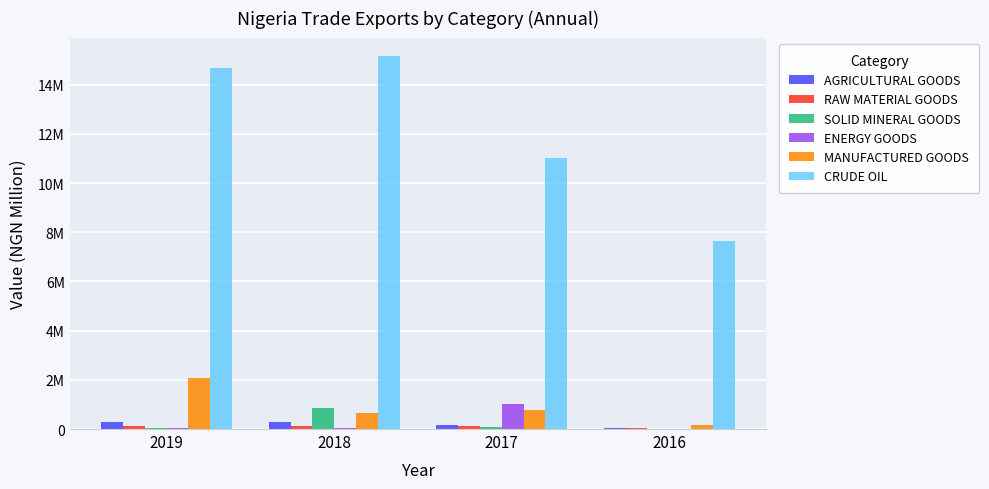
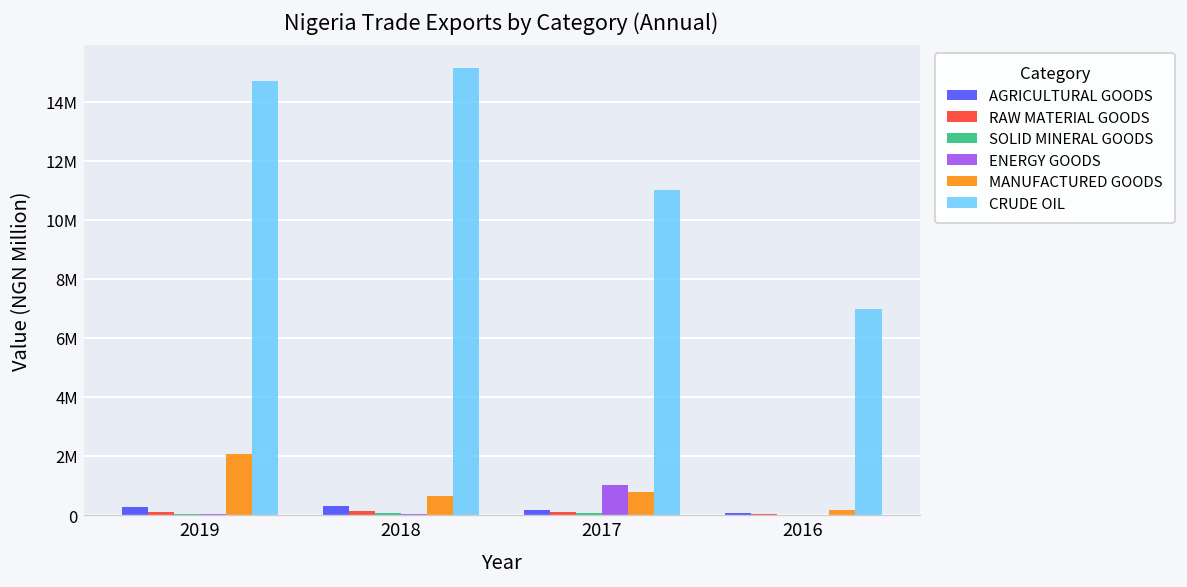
SOLID MINERAL GOODS, 2018: 900000 -> 100000
CRUDE OIL, 2016: 7600000 -> 7000000
